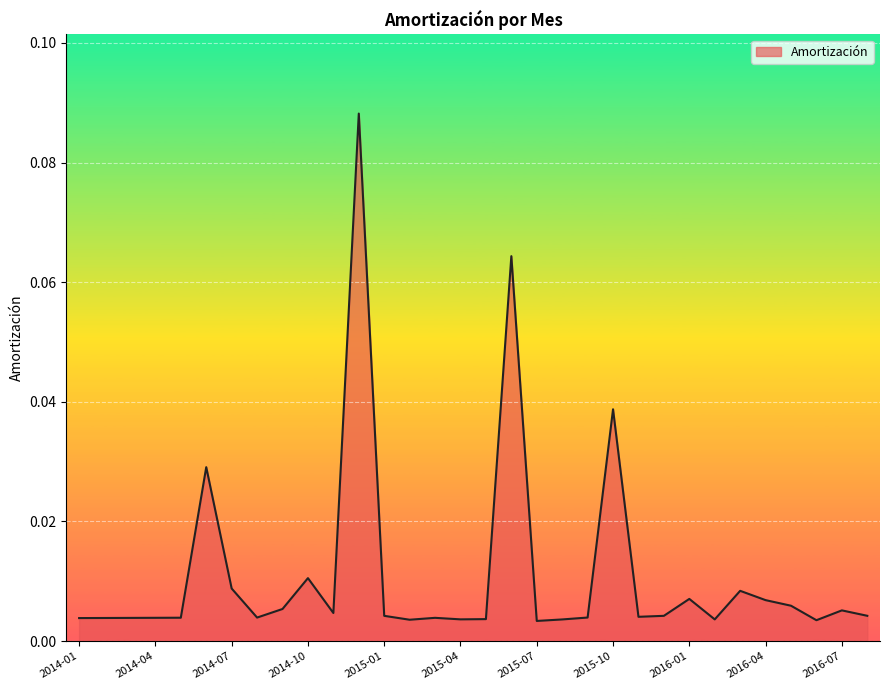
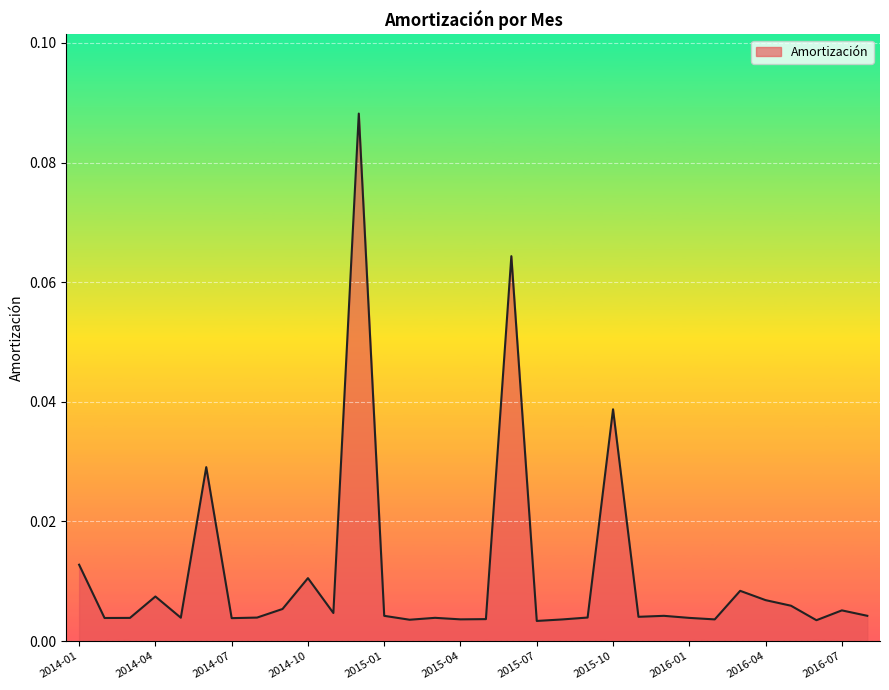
2014-01: 0.004 -> 0.013
2014-04: 0.004 -> 0.007
2014-07: 0.009 -> 0.004
2016-01: 0.007 -> 0.004
